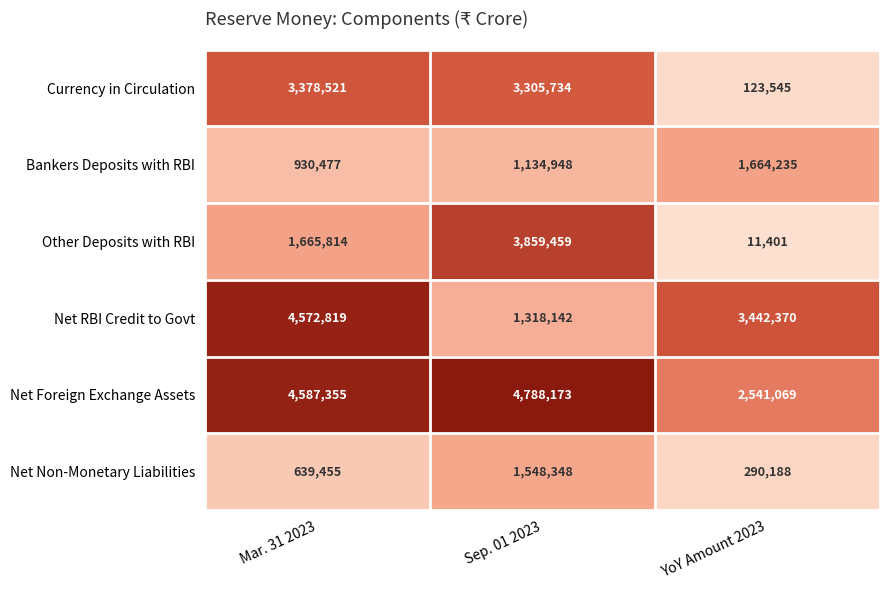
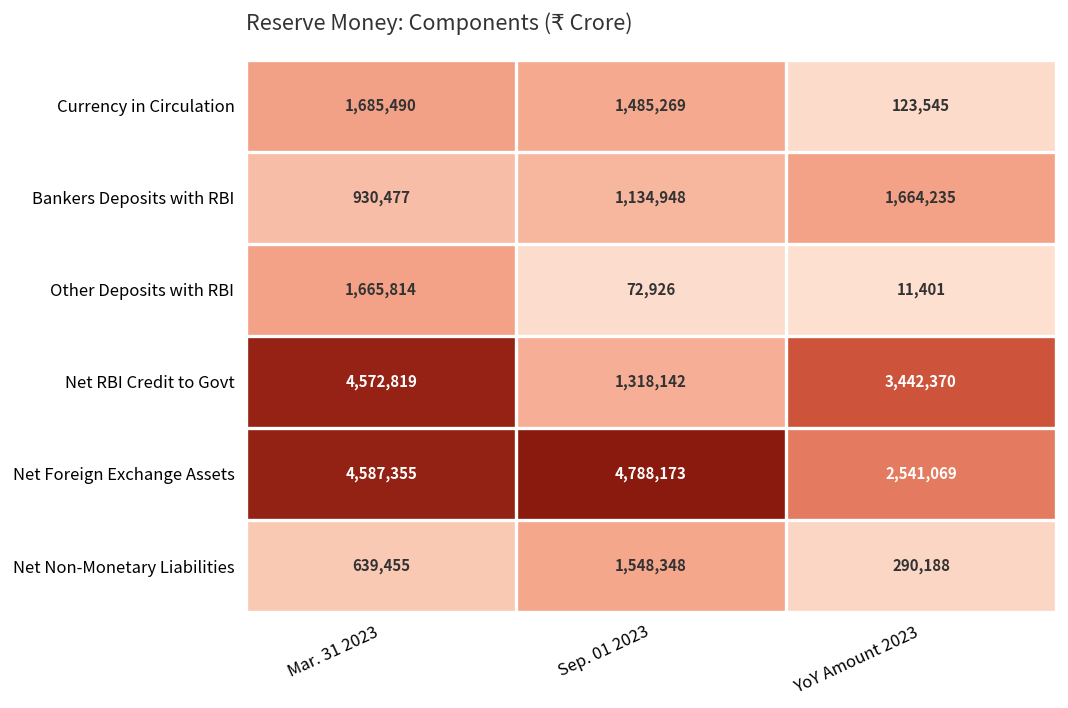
Currency in Circulation, Mar. 31 2023: 3,378,521 -> 1,685,490
Currency in Circulation, Sep. 01 2023: 3,305,734 -> 1,485,269
Other Deposits with RBI, Sep. 01 2023: 3,859,459 -> 72,926
